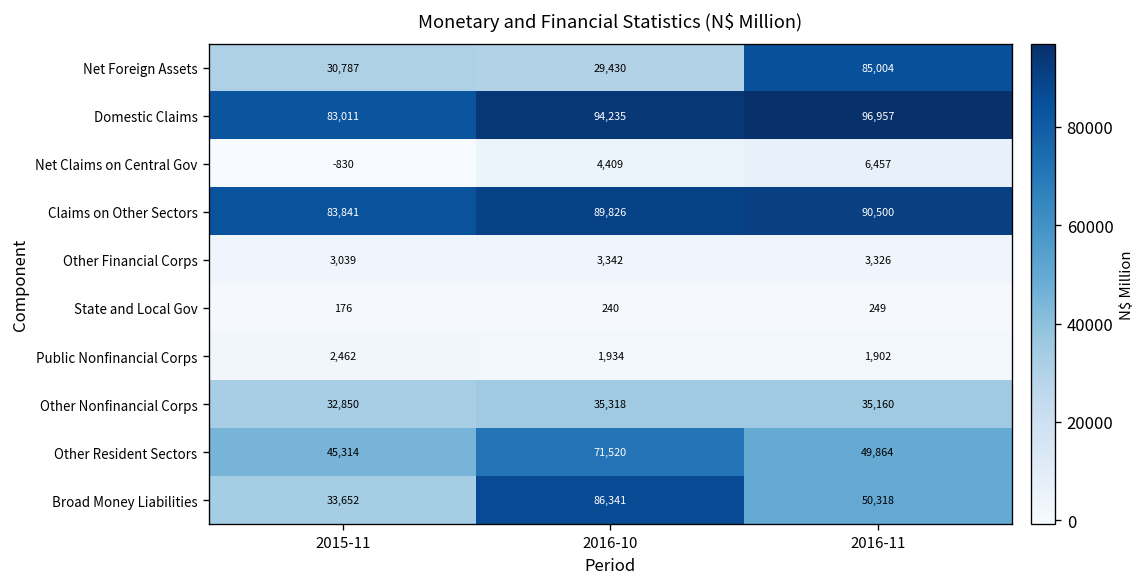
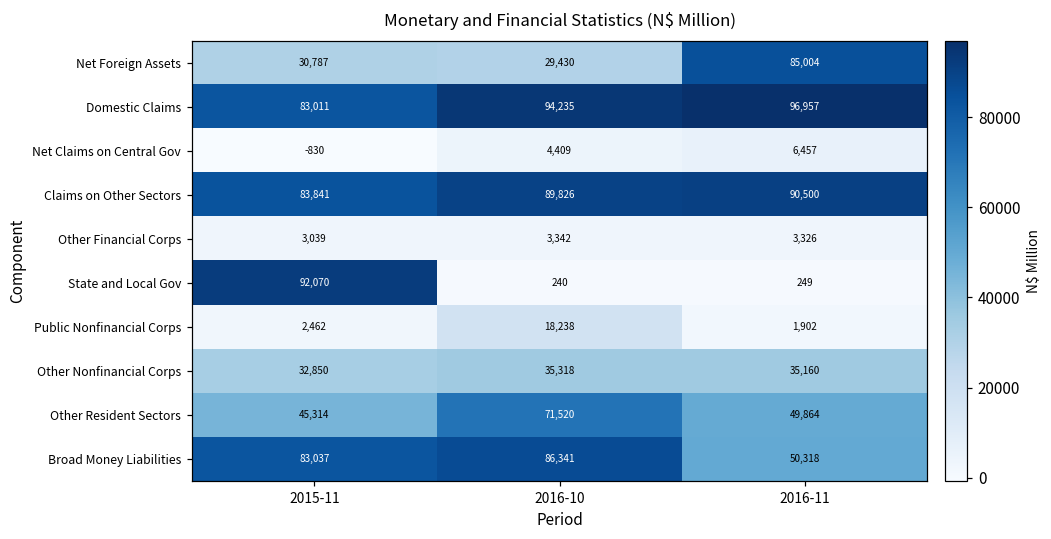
State and Local Gov, 2015-11: 176 -> 92,070
Public Nonfinancial Corps, 2016-10: 1,934 -> 18,238
Broad Money Liabilities, 2015-11: 33,652 -> 83,037
